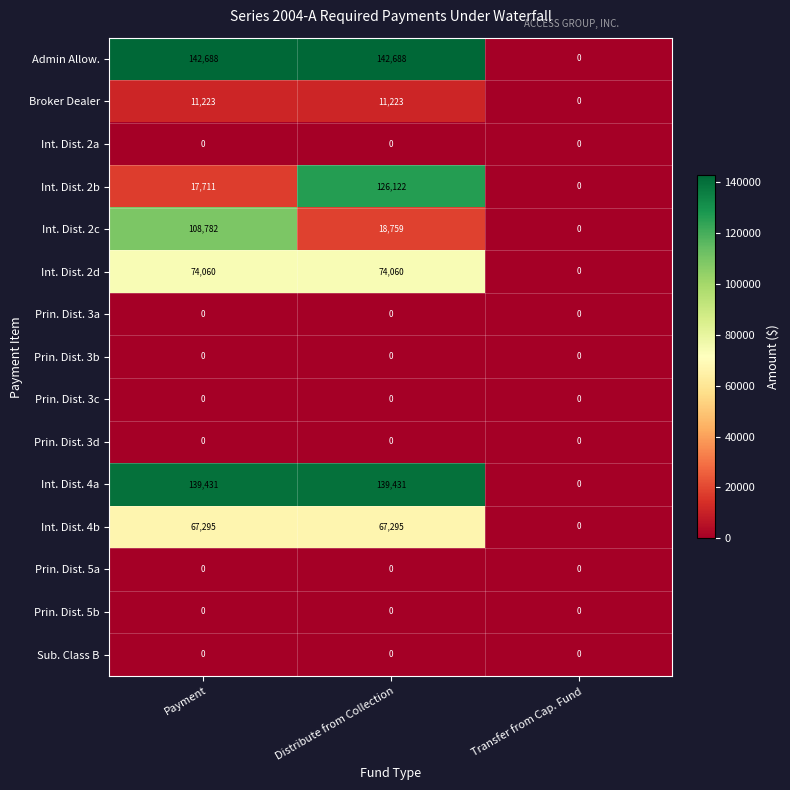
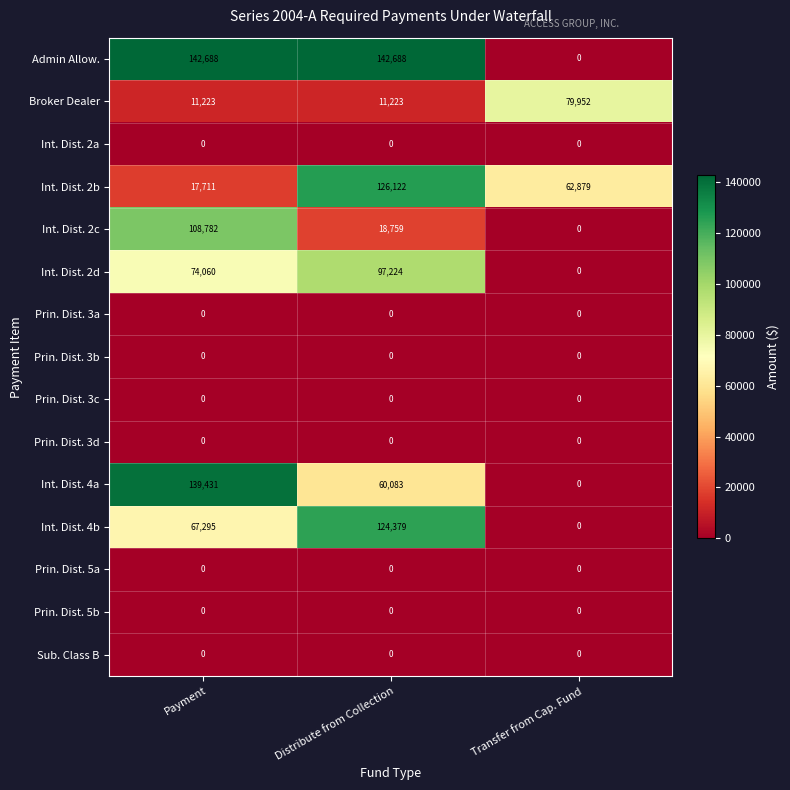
Broker Dealer, Transfer from Cap. Fund: 0 -> 79,952
Int. Dist. 2b, Transfer from Cap. Fund: 0 -> 62,879
Int. Dist. 2d, Distribute from Collection: 74,060 -> 97,224
Int. Dist. 4a, Distribute from Collection: 139,431 -> 60,083
Int. Dist. 4b, Distribute from Collection: 67,295 -> 124,379
